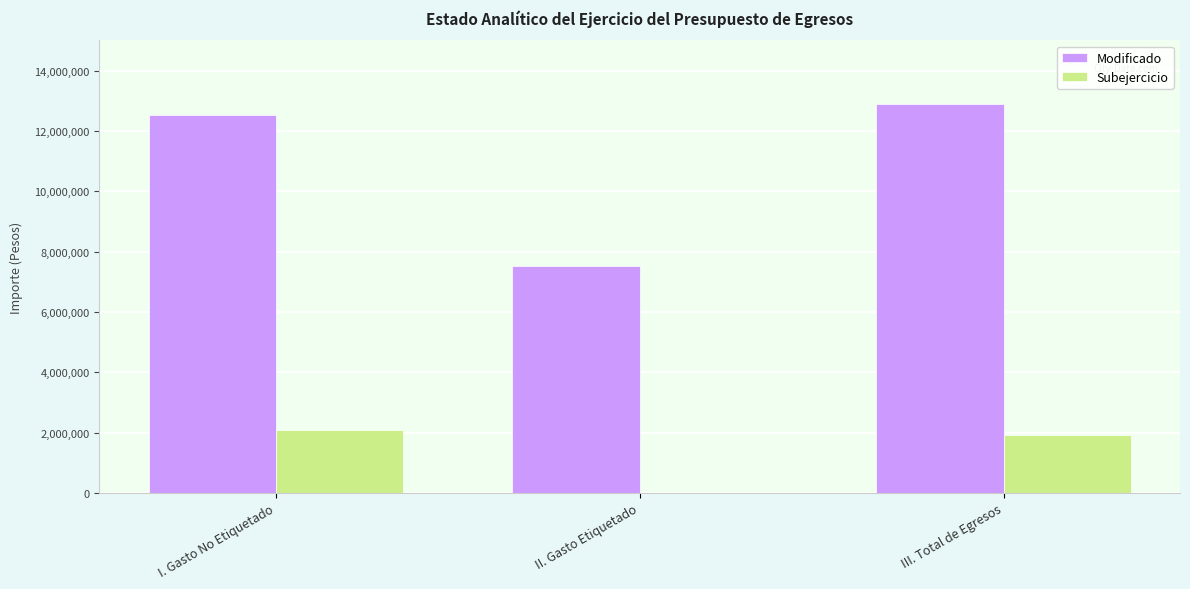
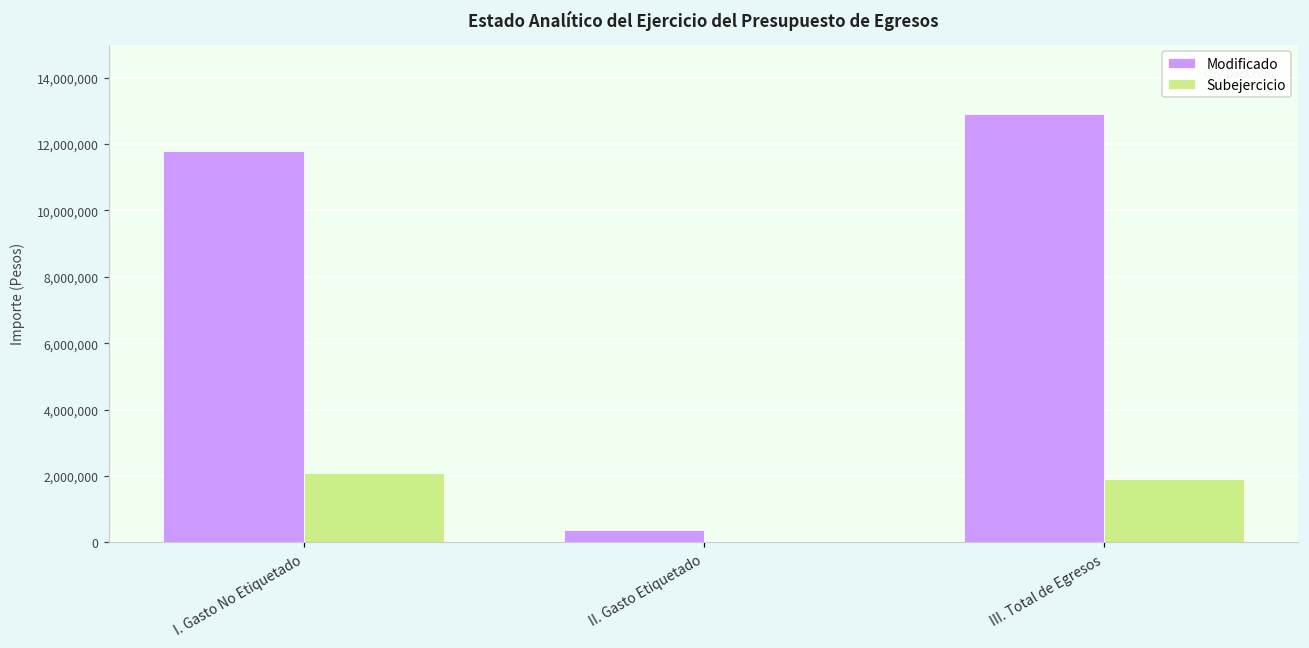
Modificado, I. Gasto No Etiquetado: 12,500,000 -> 11,800,000
Modificado, II. Gasto Etiquetado: 7,500,000 -> 400,000
